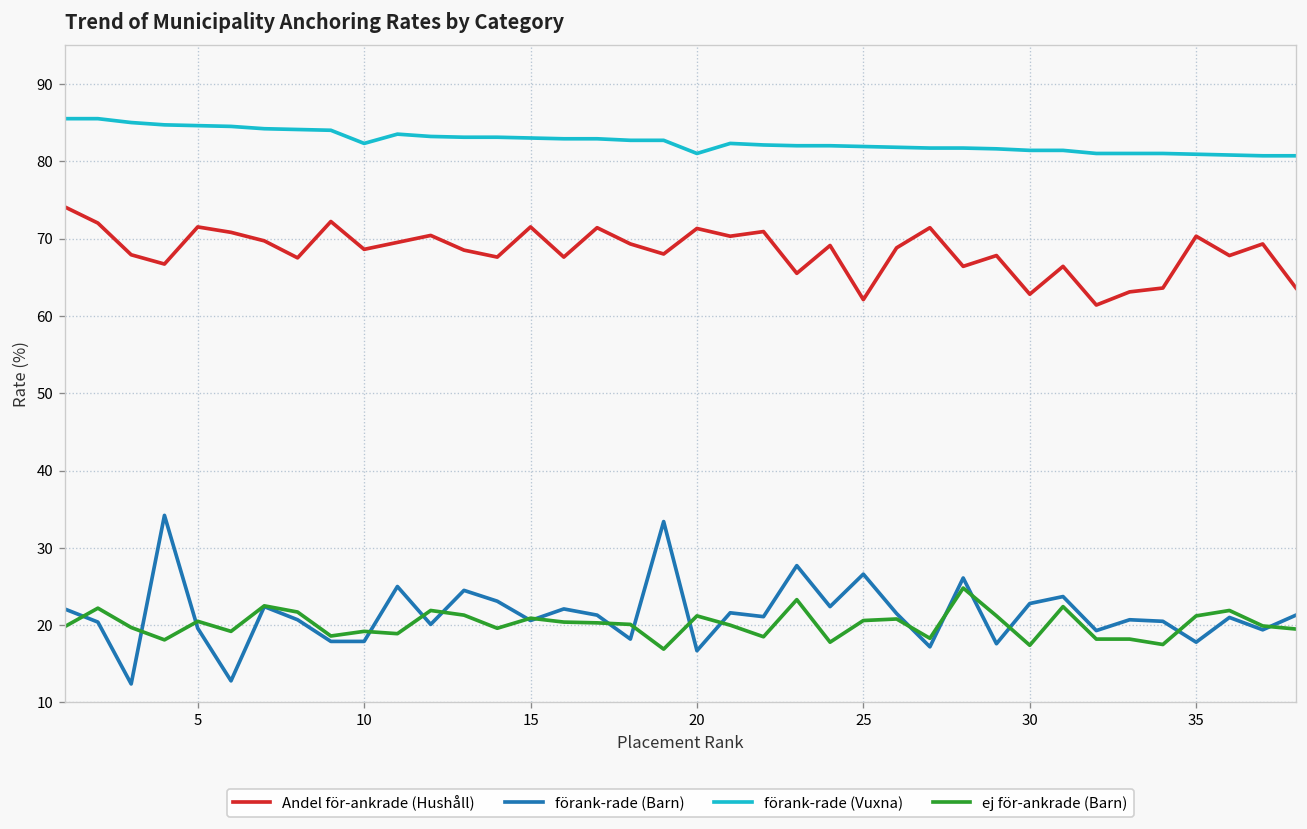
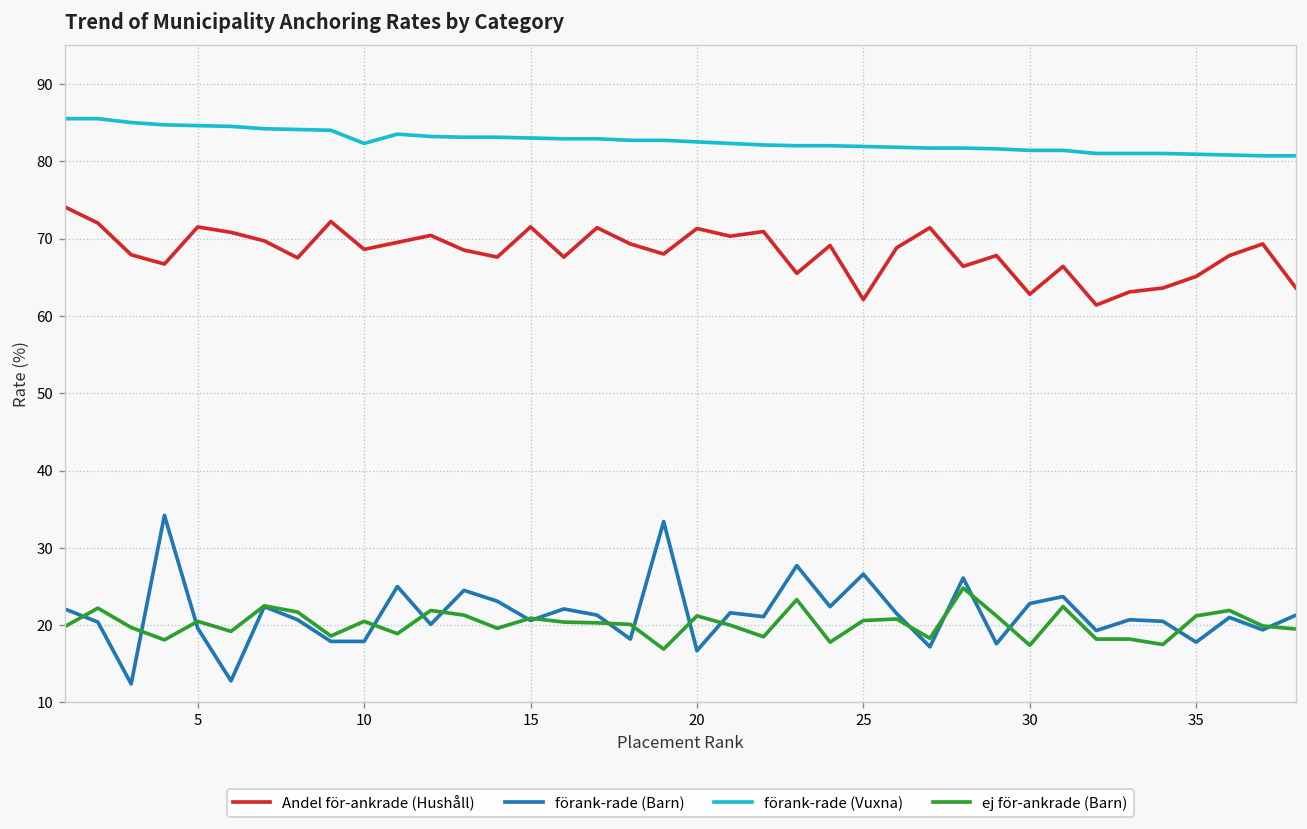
ej för-ankrade (Barn), 10: 19 -> 21
förank-rade (Vuxna), 20: 81 -> 83
Andel för-ankrade (Hushåll), 35: 70 -> 65
